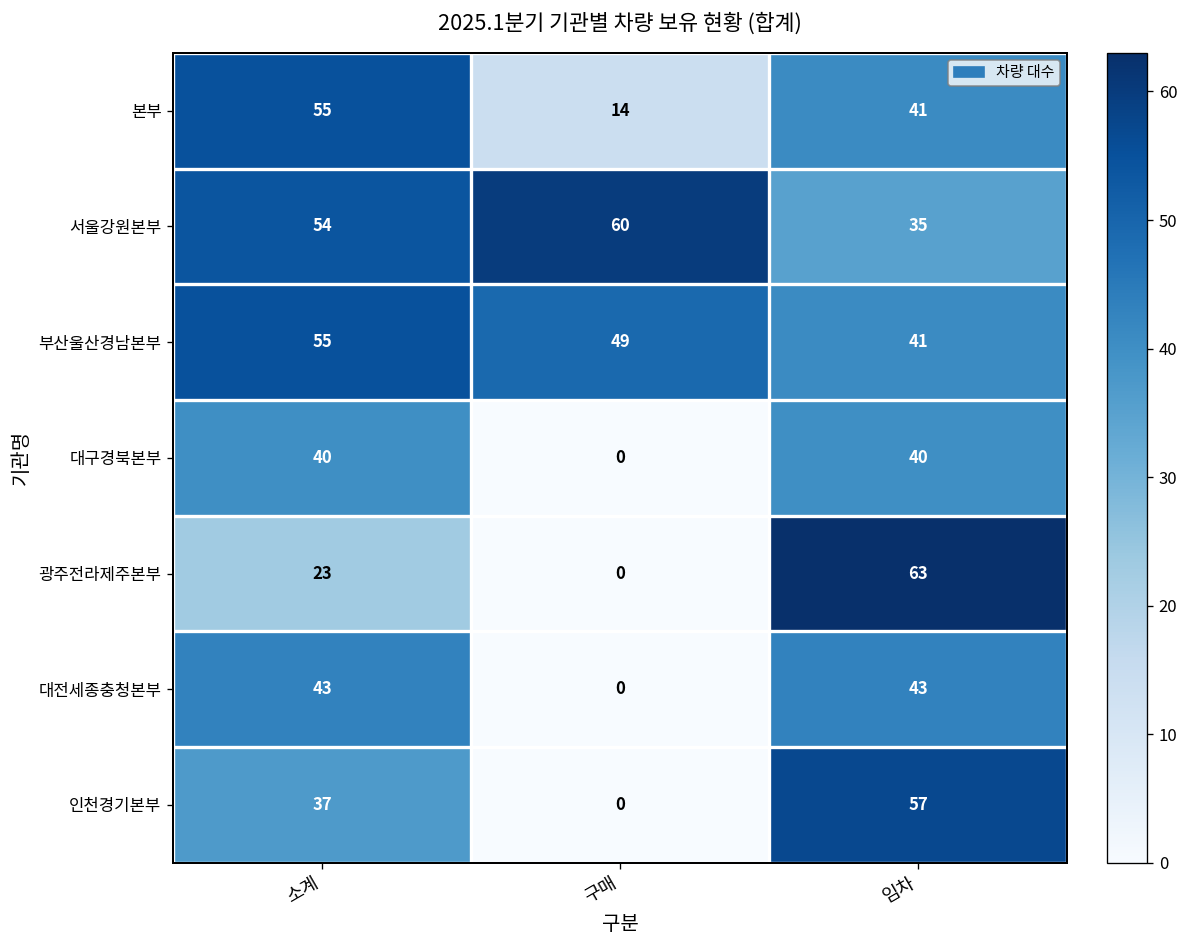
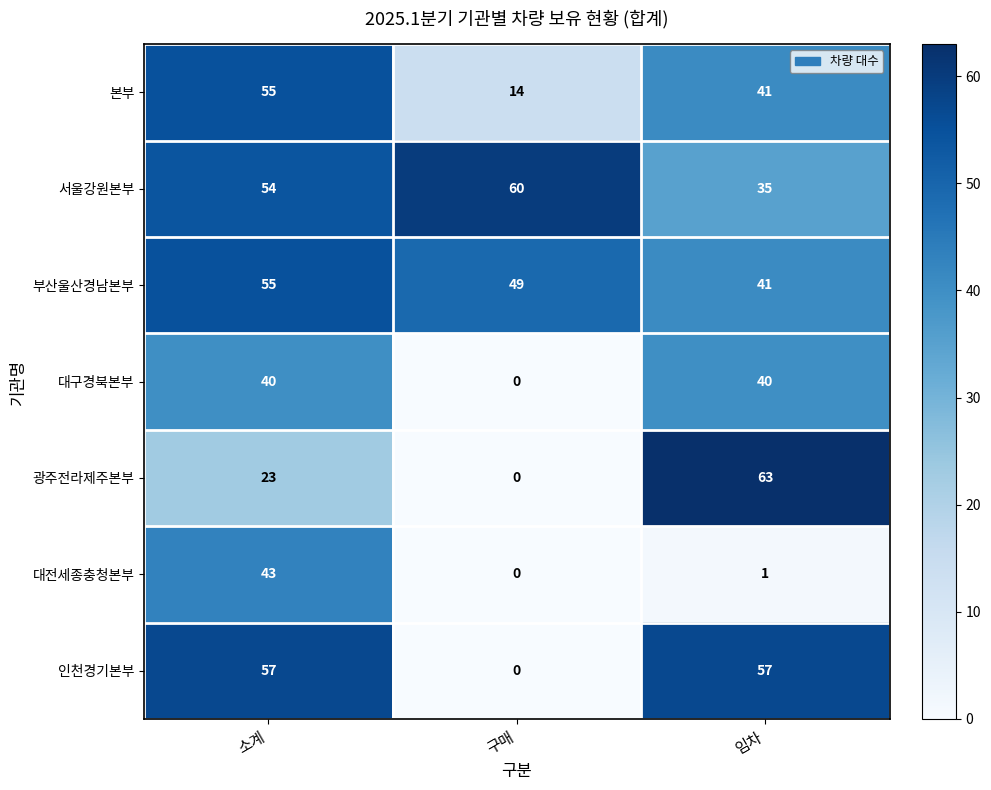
대전세종충청본부, 임차: 43 -> 1
인천경기본부, 소계: 37 -> 57
